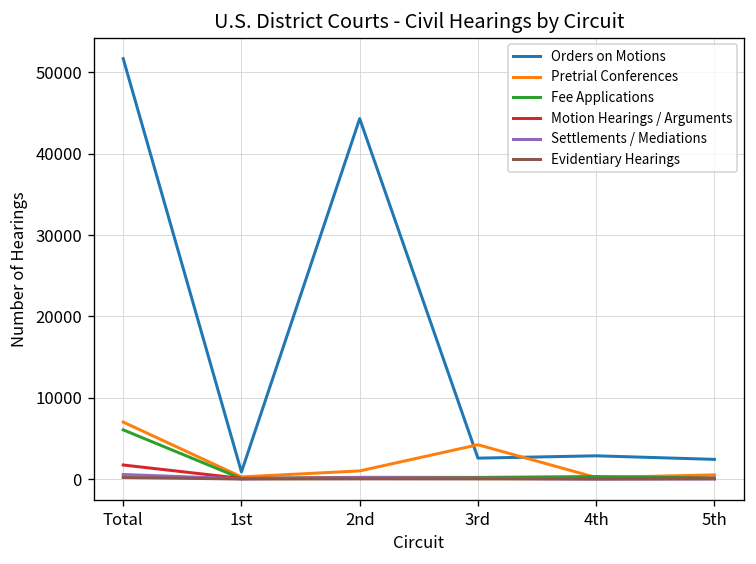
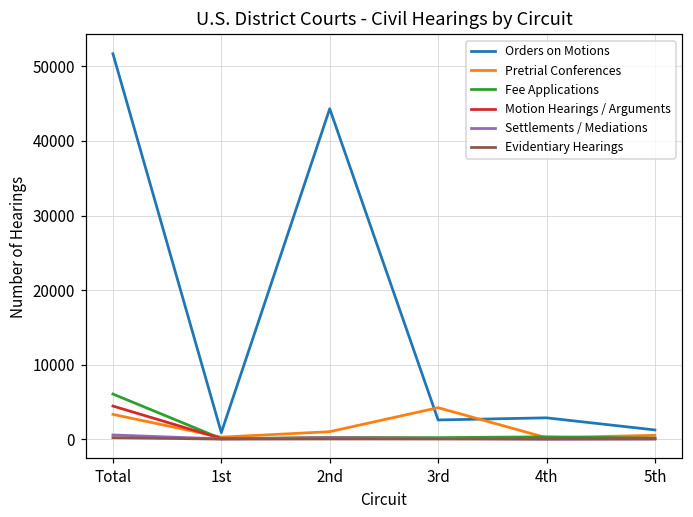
Pretrial Conferences, Total: 7000 -> 3000
Motion Hearings / Arguments, Total: 2000 -> 4000
Orders on Motions, 5th: 2000 -> 1000
